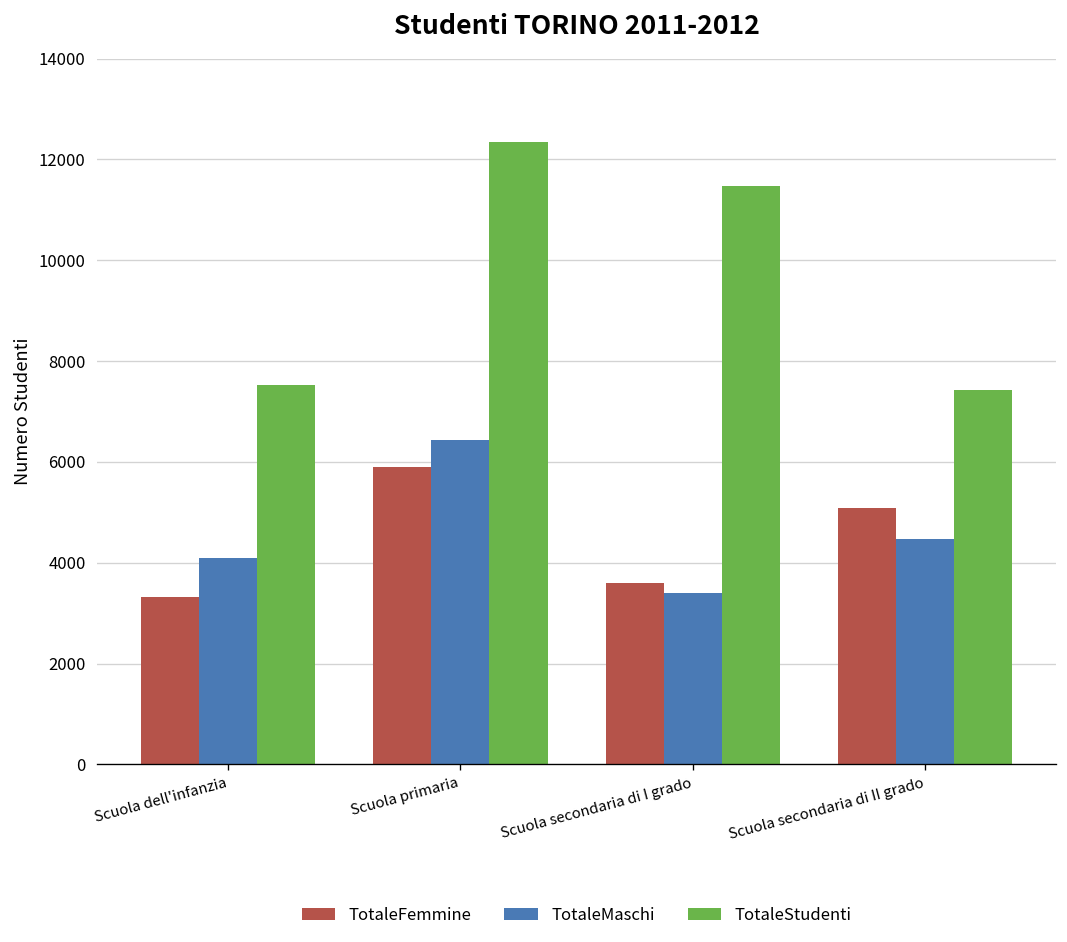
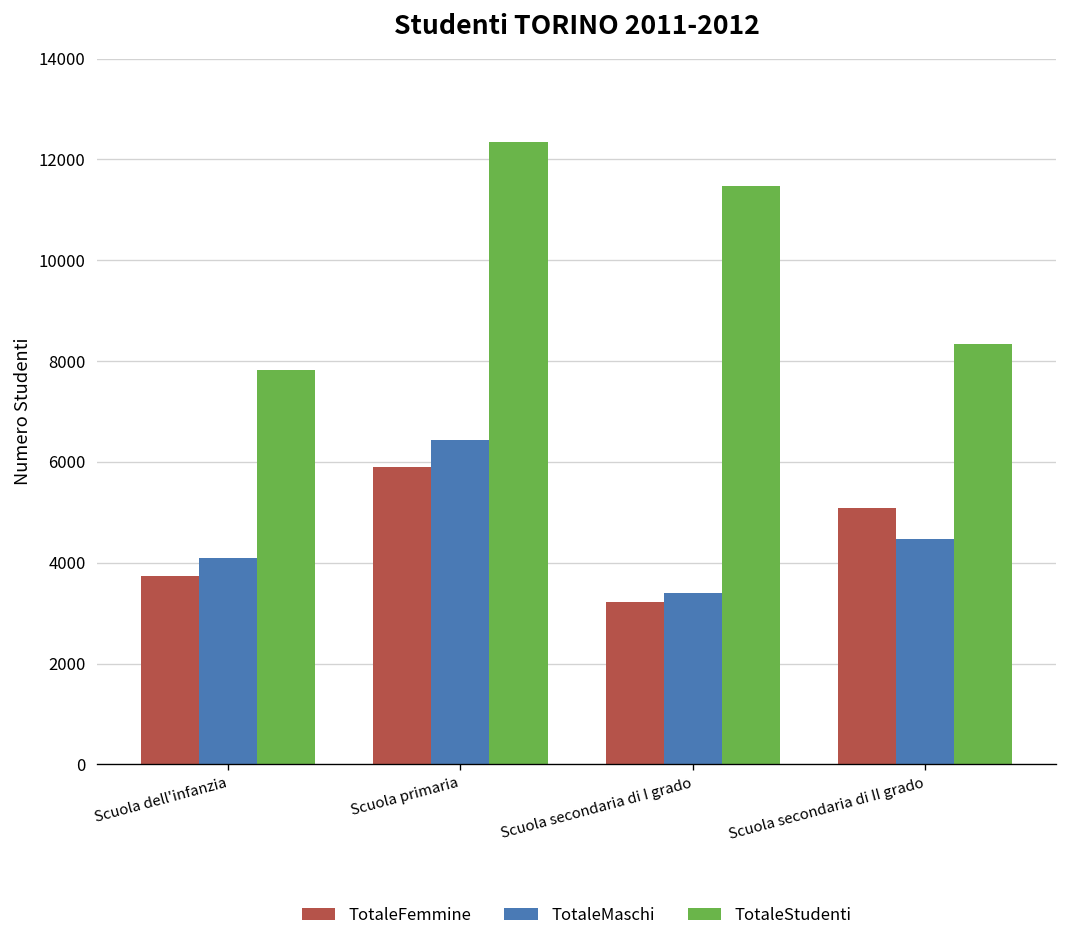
TotaleFemmine, Scuola dell'infanzia: 3300 -> 3700
TotaleStudenti, Scuola dell'infanzia: 7500 -> 7800
TotaleFemmine, Scuola secondaria di I grado: 3600 -> 3200
TotaleStudenti, Scuola secondaria di II grado: 7400 -> 8300
